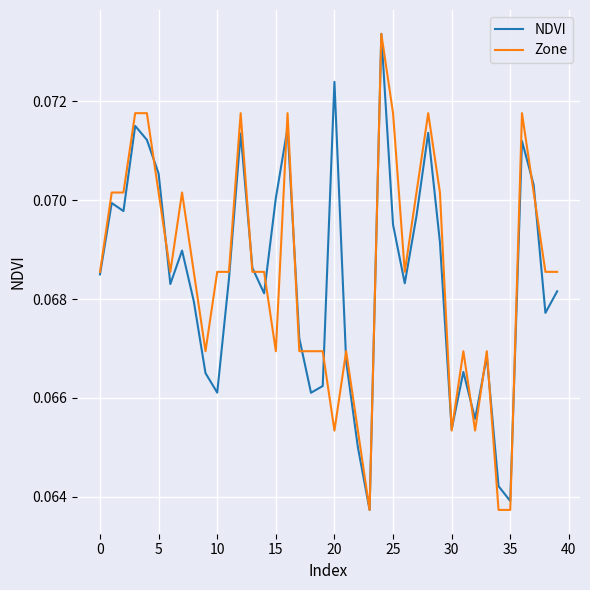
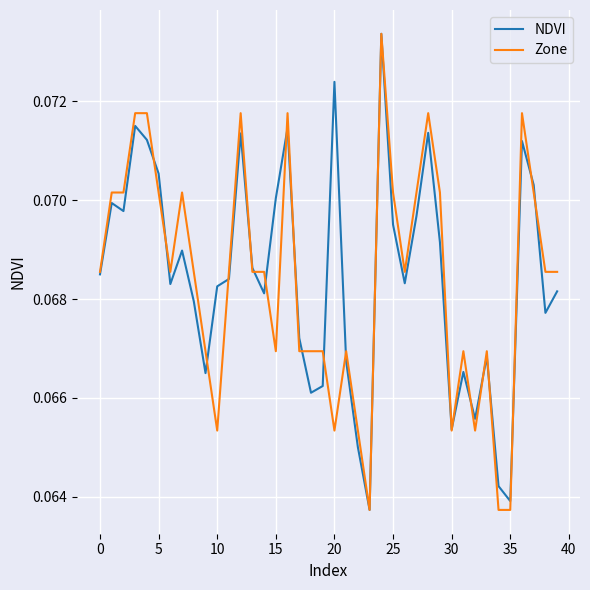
NDVI, 10: 0.0661 -> 0.0683
Zone, 10: 0.0686 -> 0.0653
Zone, 25: 0.0718 -> 0.0702
